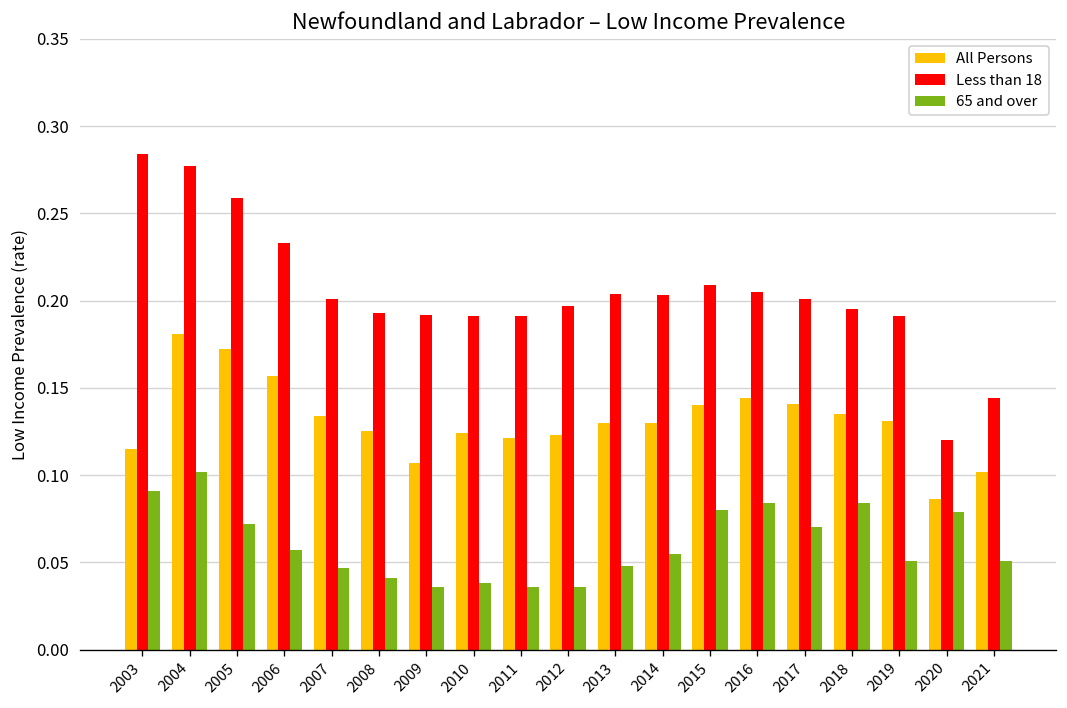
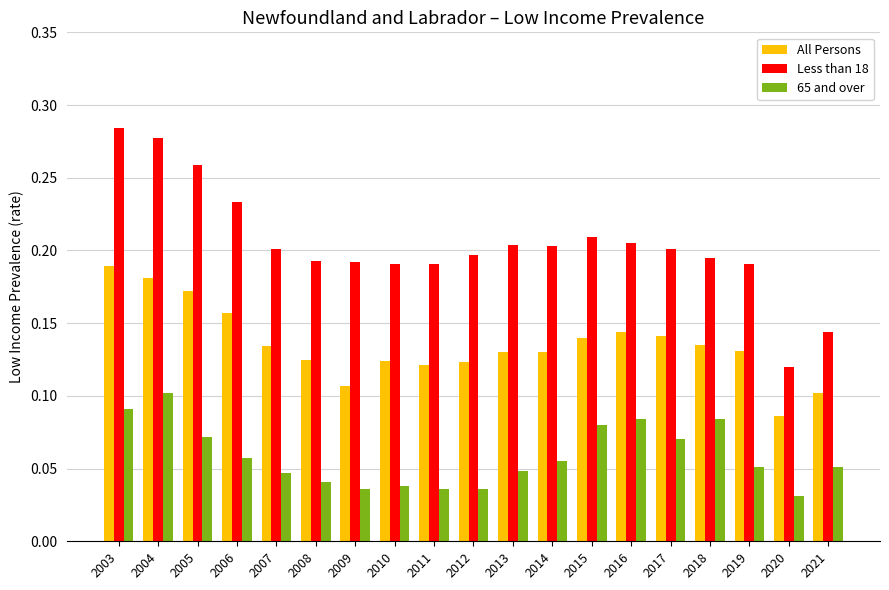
All Persons, 2003: 0.115 -> 0.189
65 and over, 2020: 0.079 -> 0.031
